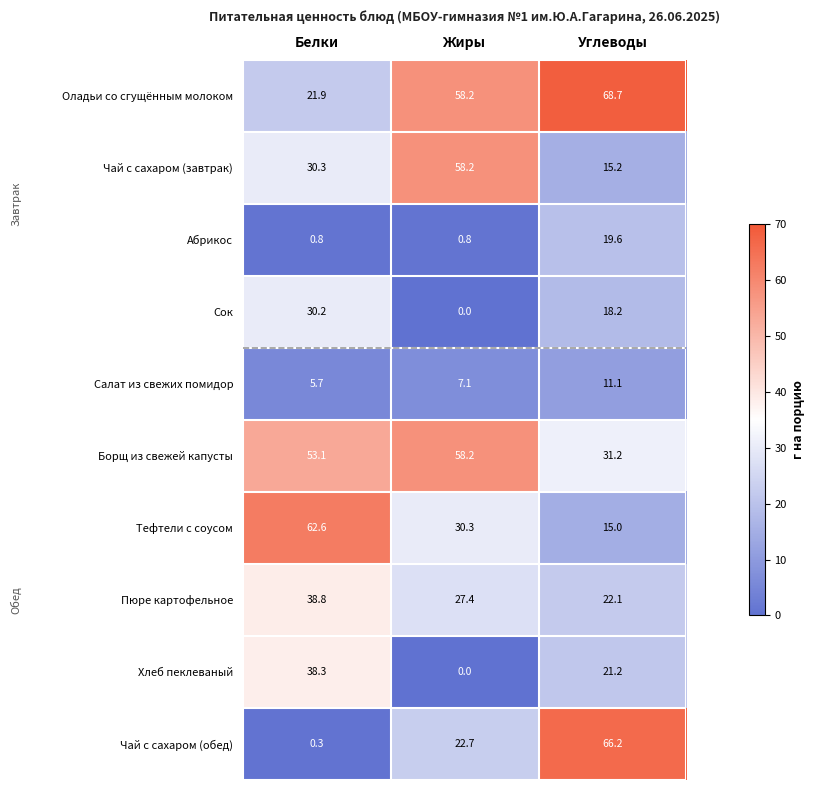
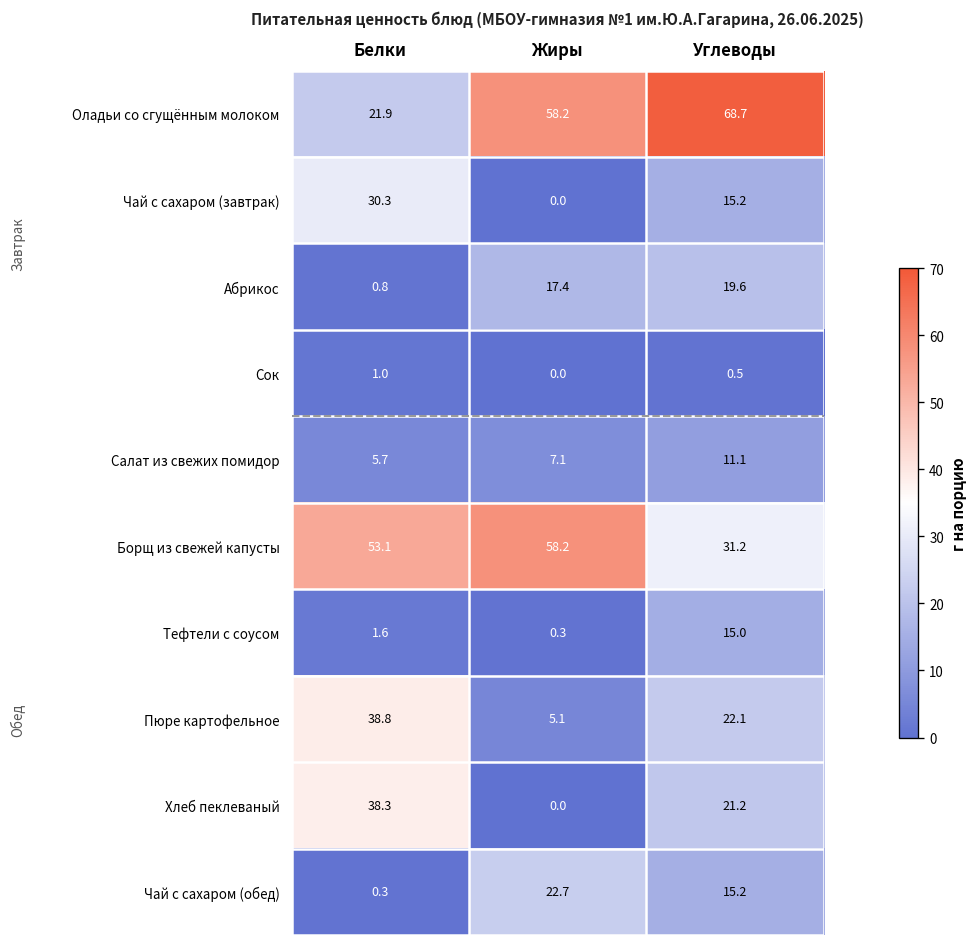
Чай с сахаром (завтрак), Жиры: 58.2 -> 0.0
Абрикос, Жиры: 0.8 -> 17.4
Сок, Белки: 30.2 -> 1.0
Сок, Углеводы: 18.2 -> 0.5
Тефтели с соусом, Белки: 62.6 -> 1.6
Тефтели с соусом, Жиры: 30.3 -> 0.3
Пюре картофельное, Жиры: 27.4 -> 5.1
Чай с сахаром (обед), Углеводы: 66.2 -> 15.2
